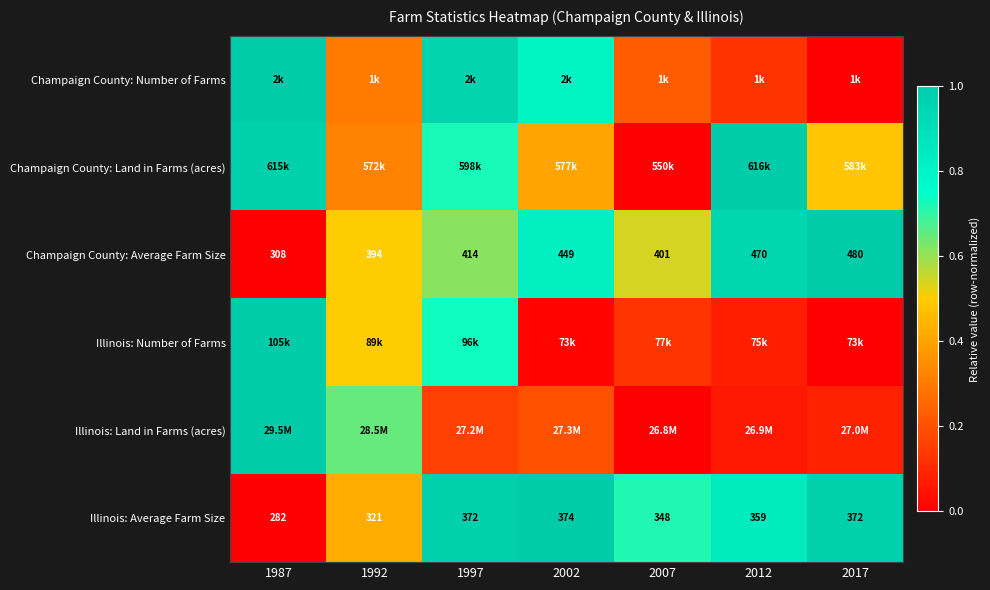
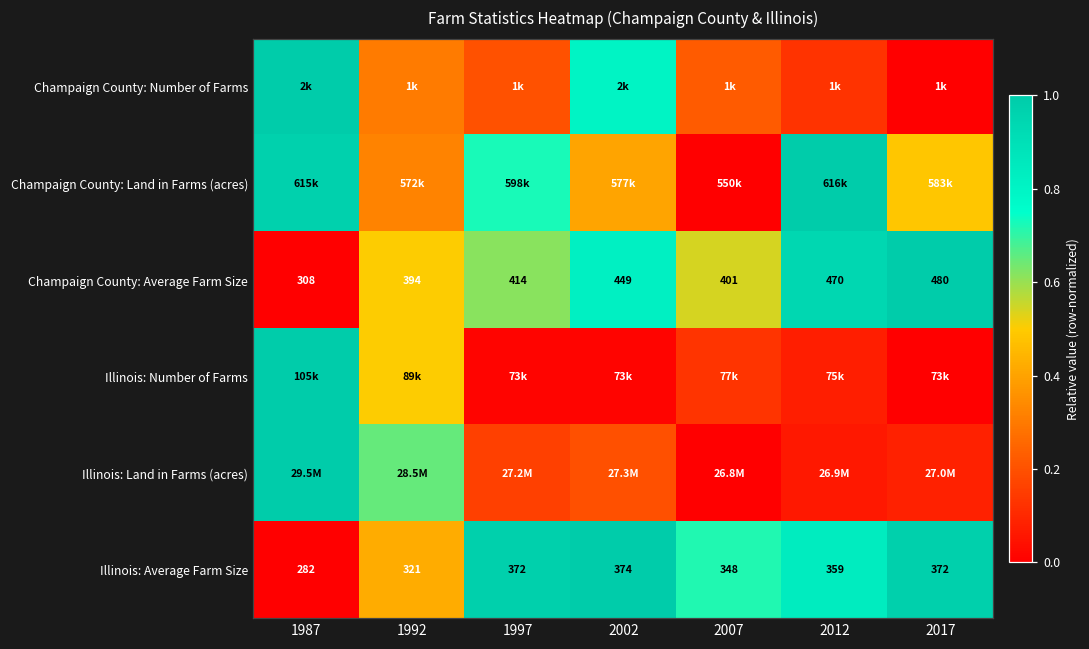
Champaign County: Number of Farms, 1997: 2k -> 1k
Illinois: Number of Farms, 1997: 96k -> 73k
